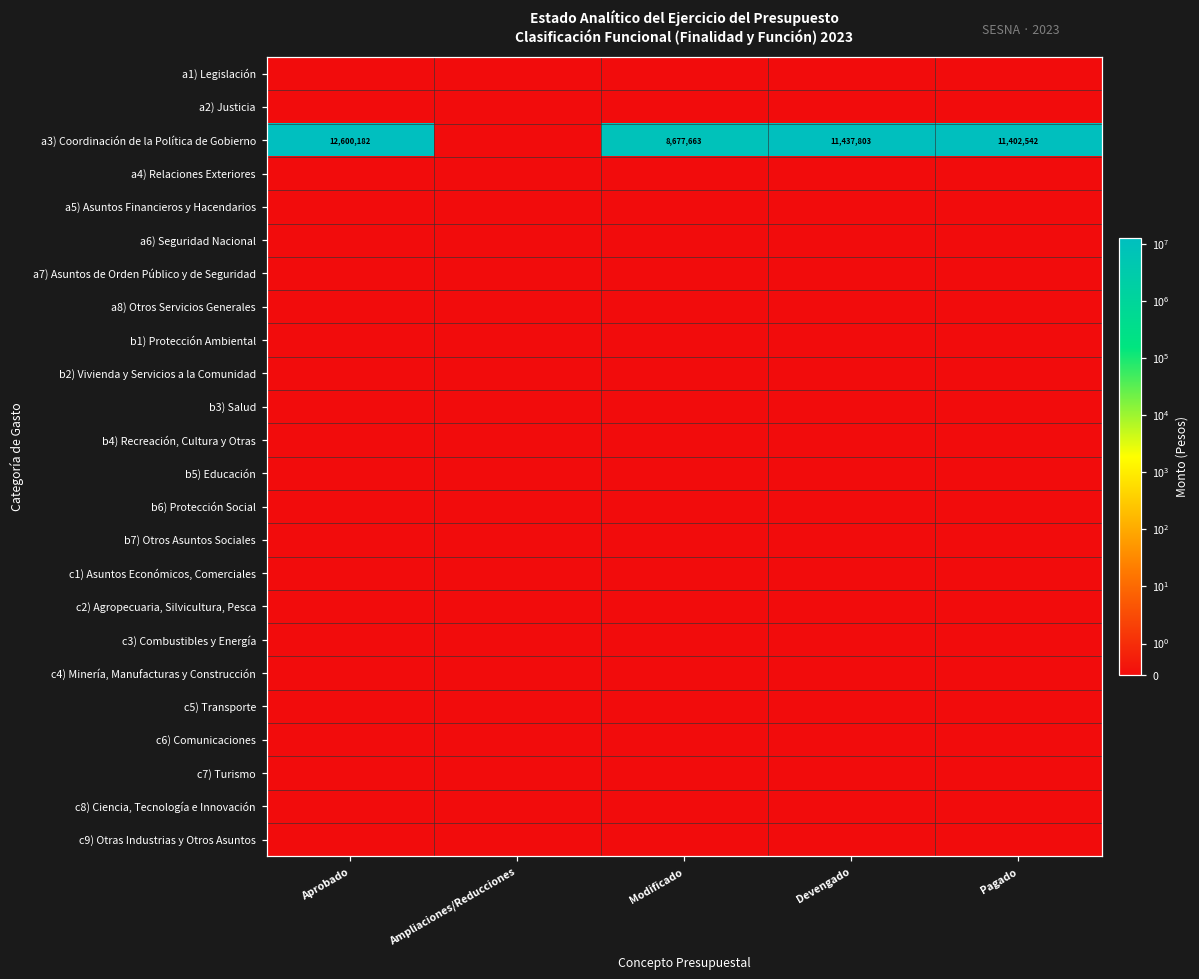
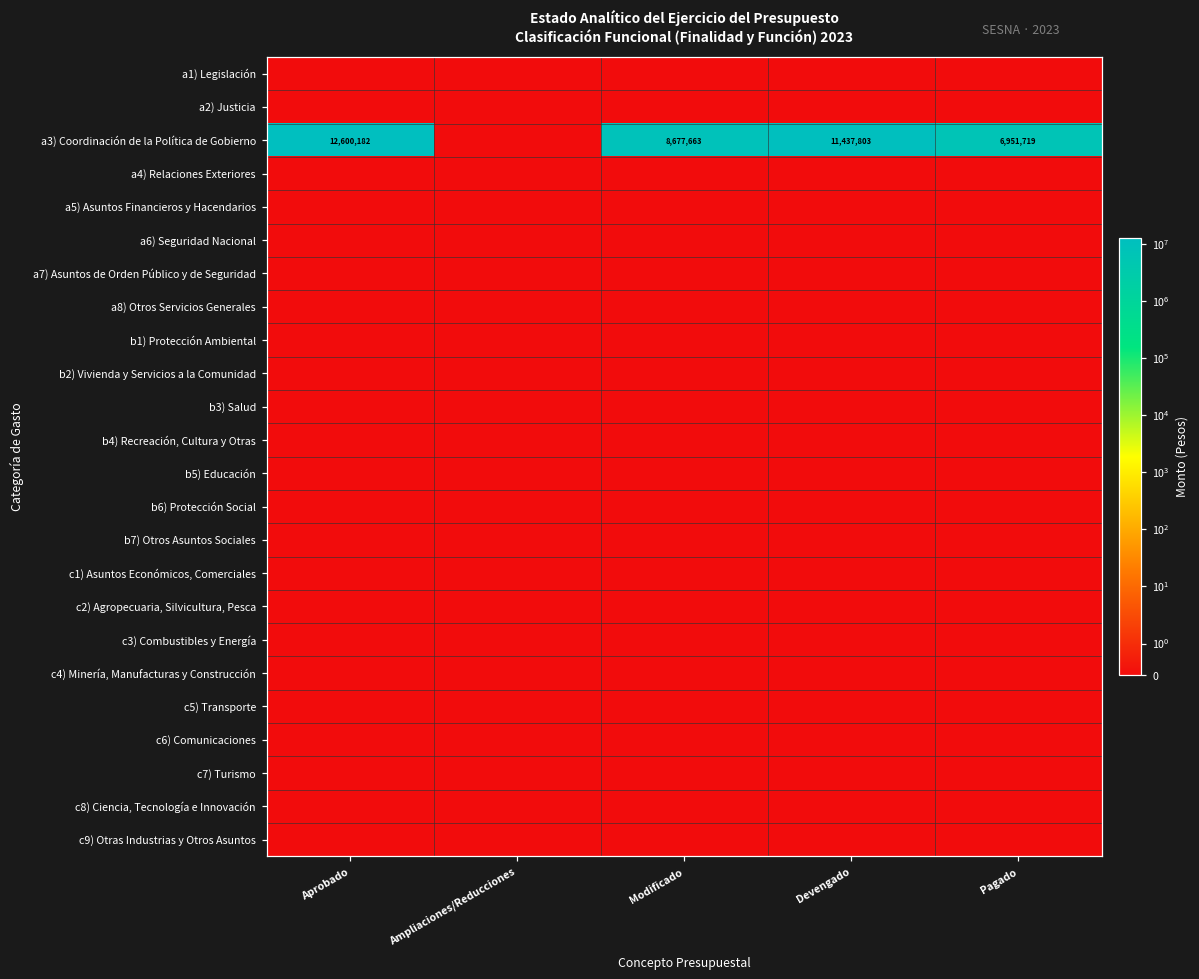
a3) Coordinación de la Política de Gobierno, Pagado: 11,402,542 -> 6,951,719
